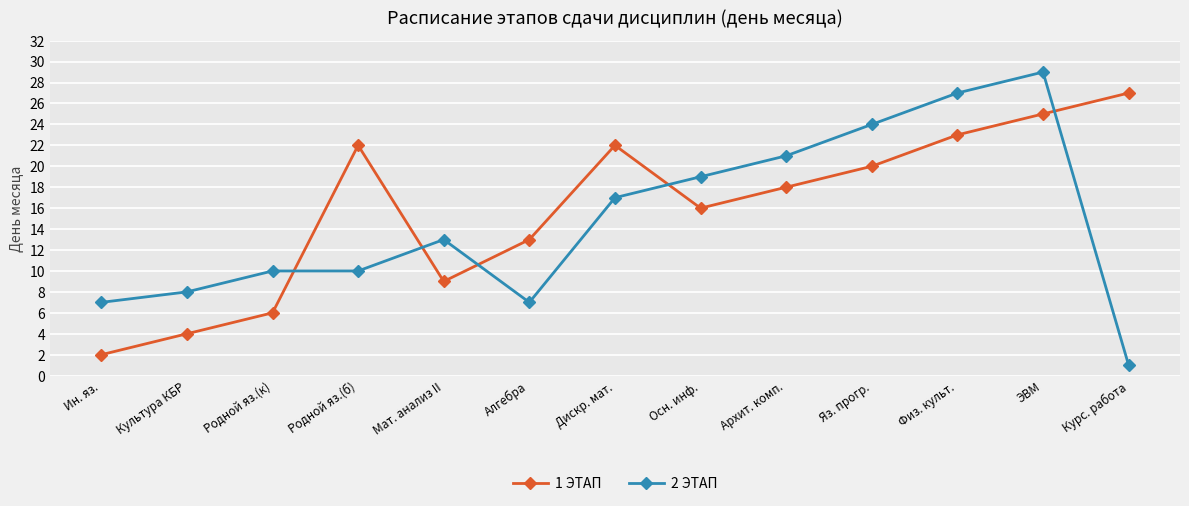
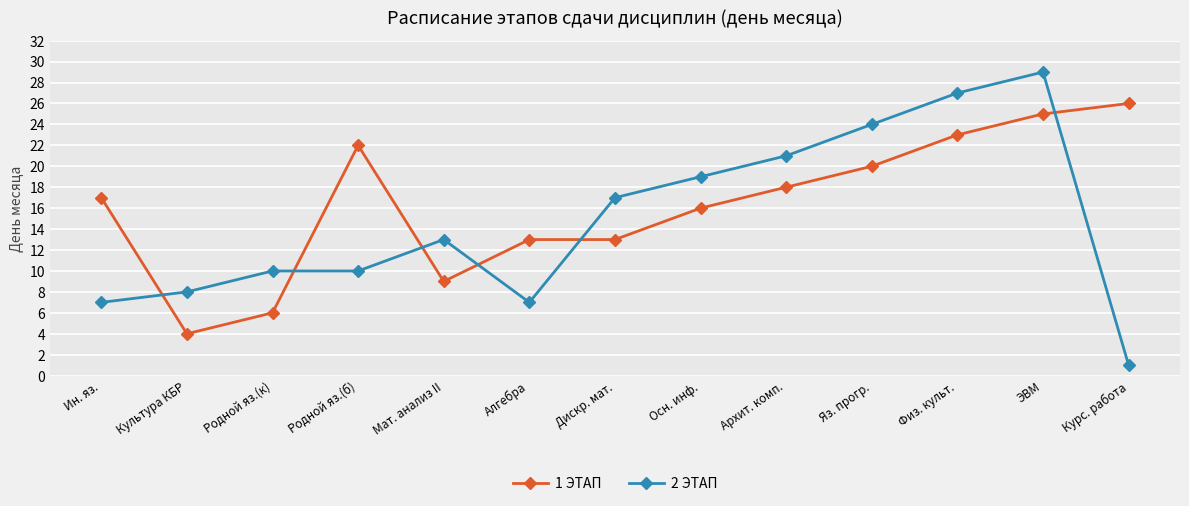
1 ЭТАП, Ин. яз.: 2 -> 17
1 ЭТАП, Дискр. мат.: 22 -> 13
1 ЭТАП, Курс. работа: 27 -> 26
